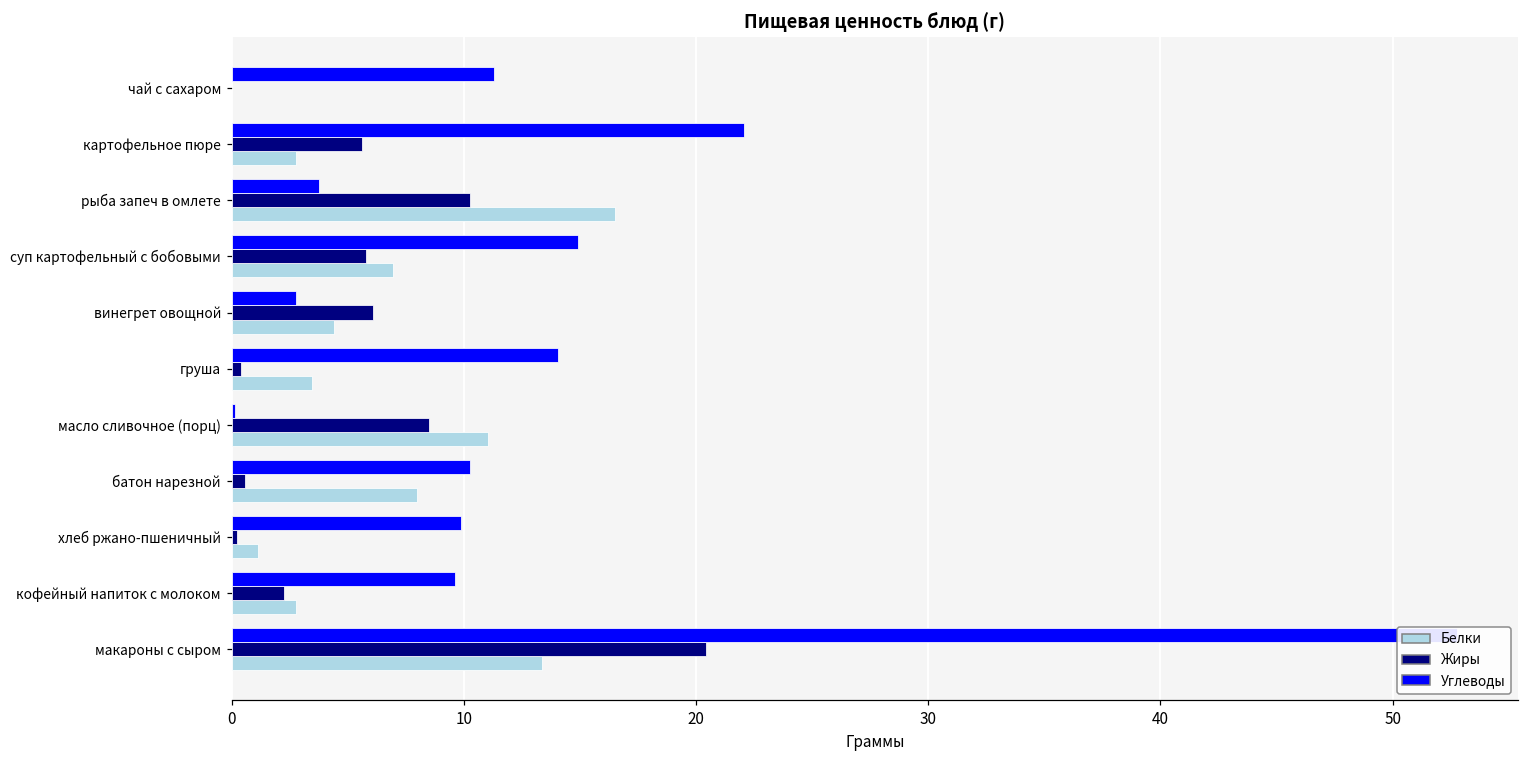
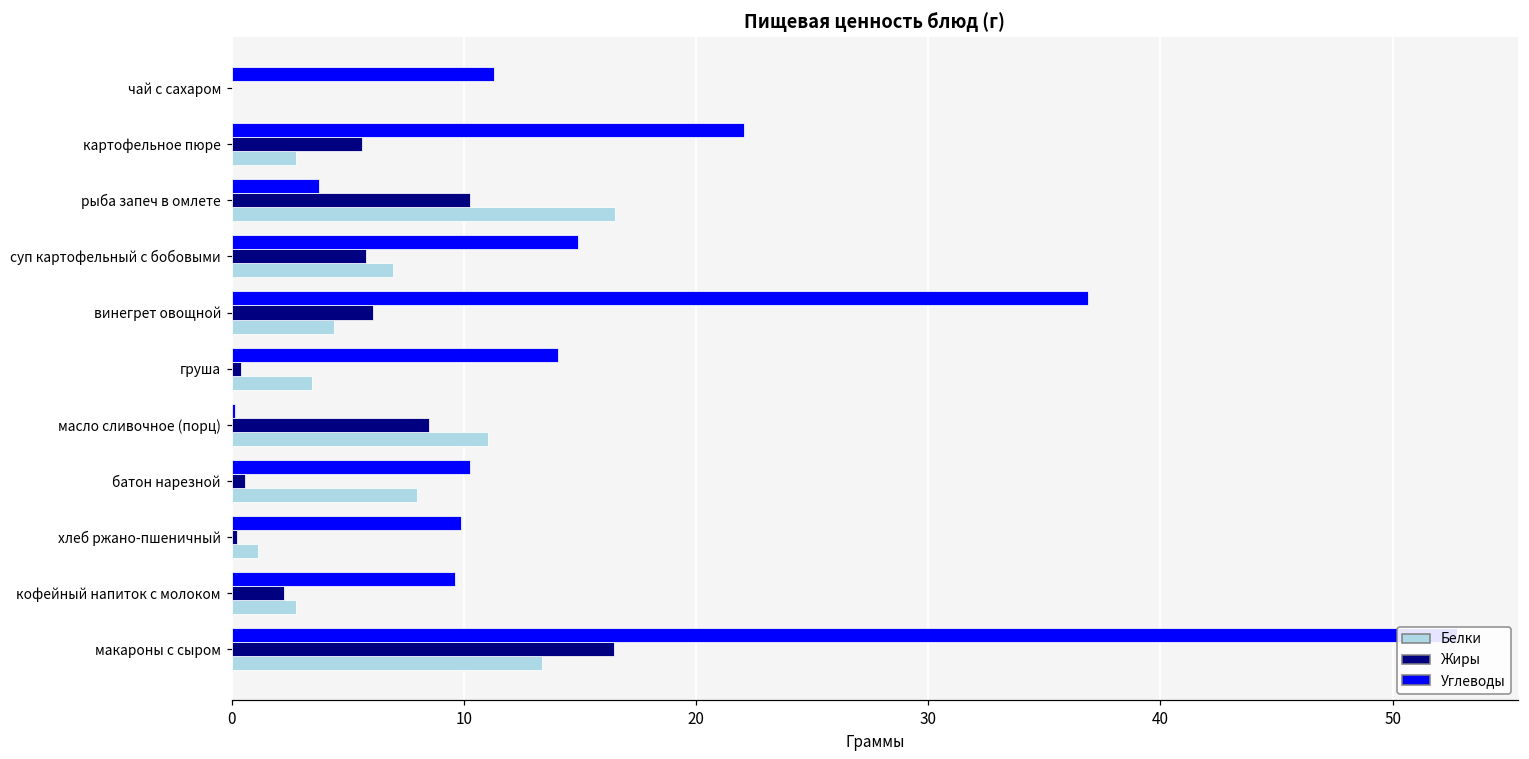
Углеводы, винегрет овощной: 2.8 -> 36.9
Жиры, макароны с сыром: 20.4 -> 16.5
